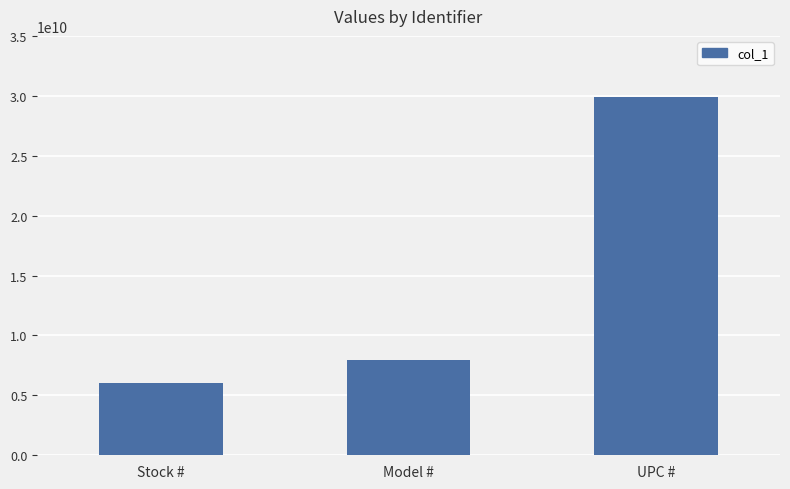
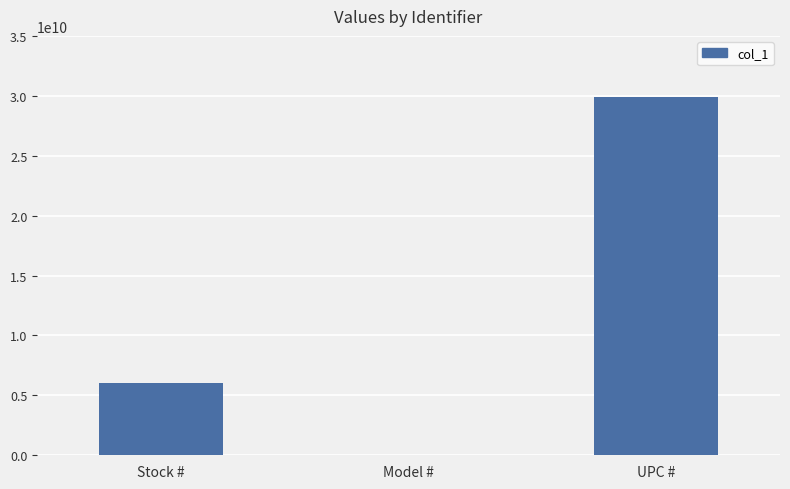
Model #: 7900000000 -> 0
